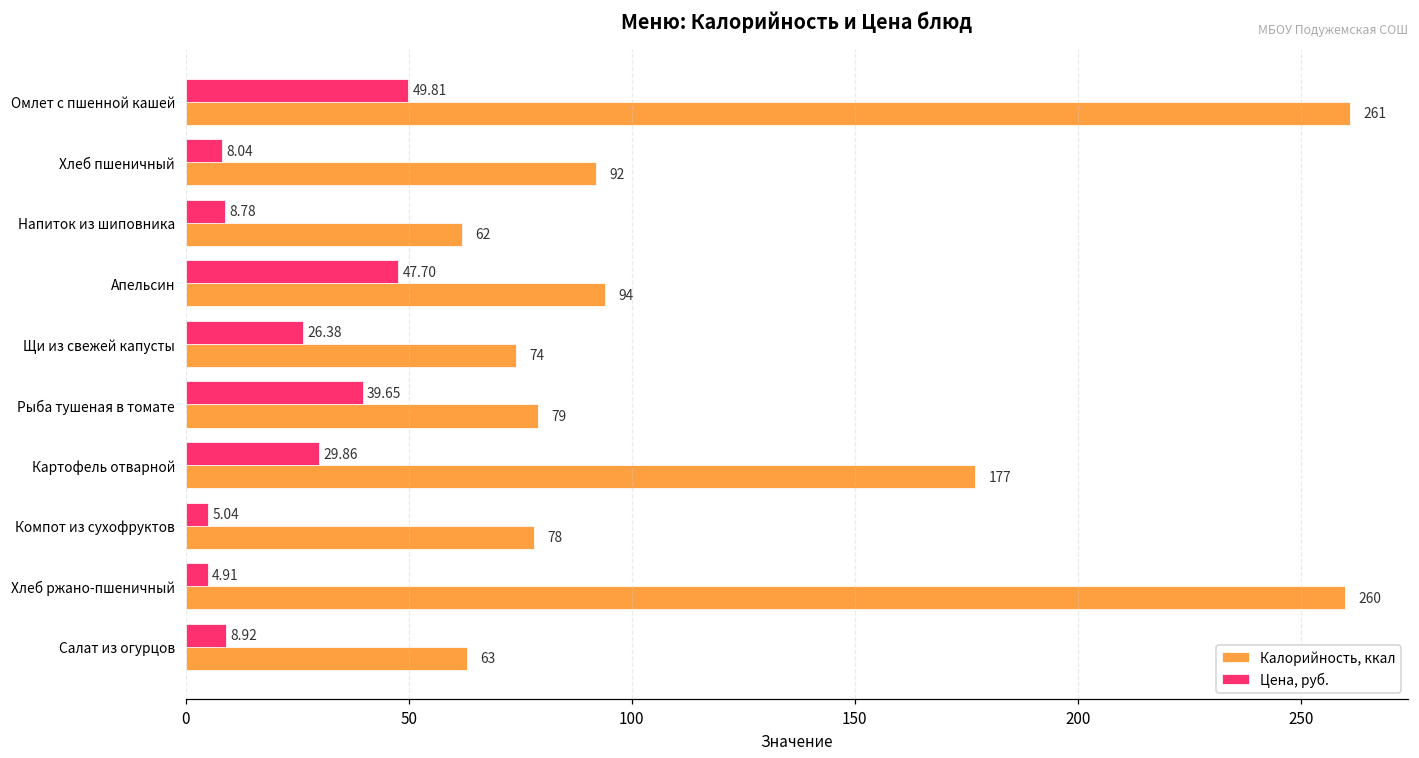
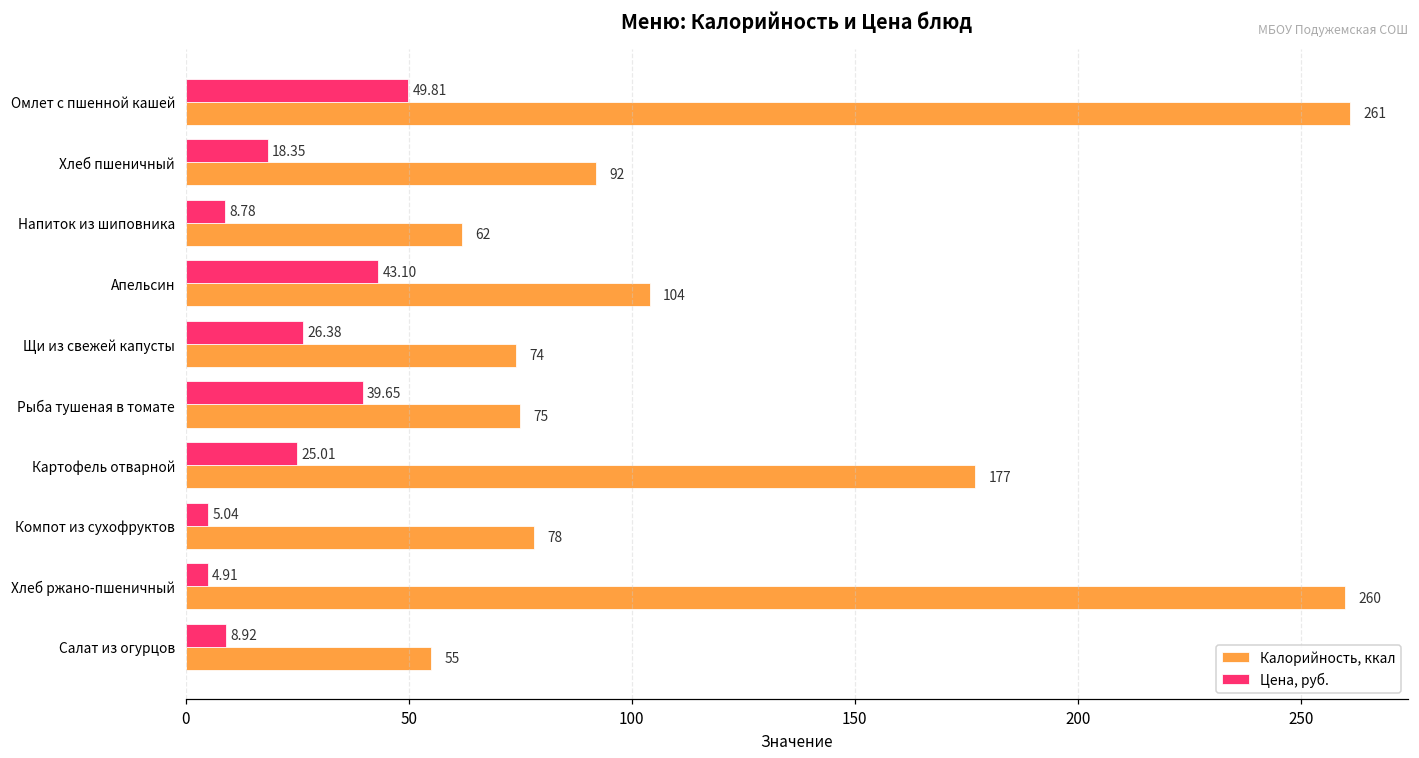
Цена, руб., Хлеб пшеничный: 8.04 -> 18.35
Цена, руб., Апельсин: 47.70 -> 43.10
Калорийность, ккал, Апельсин: 94 -> 104
Калорийность, ккал, Рыба тушеная в томате: 79 -> 75
Цена, руб., Картофель отварной: 29.86 -> 25.01
Калорийность, ккал, Салат из огурцов: 63 -> 55
